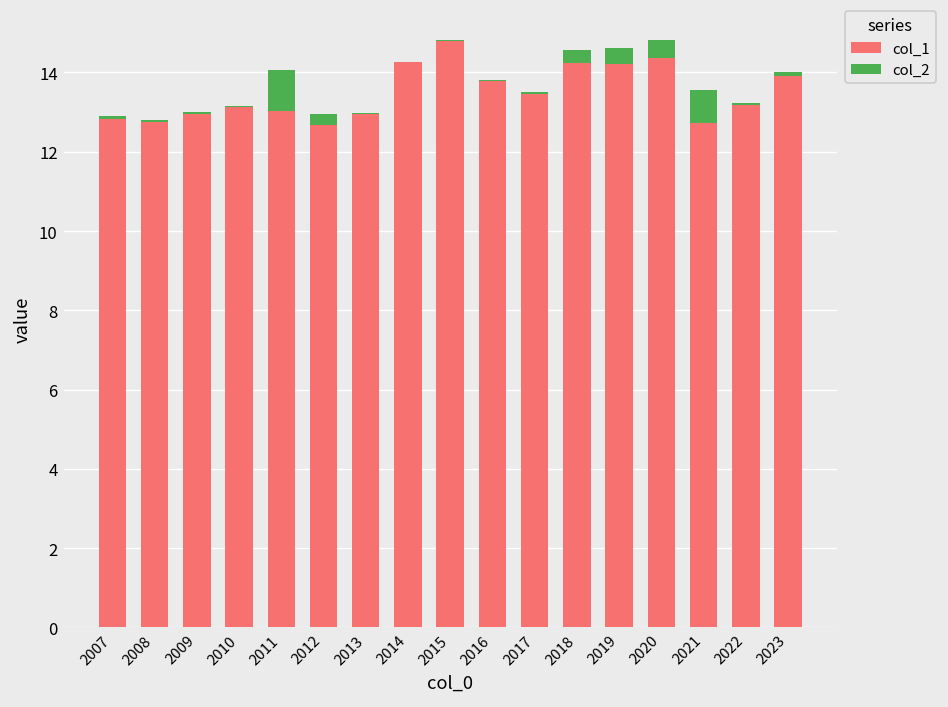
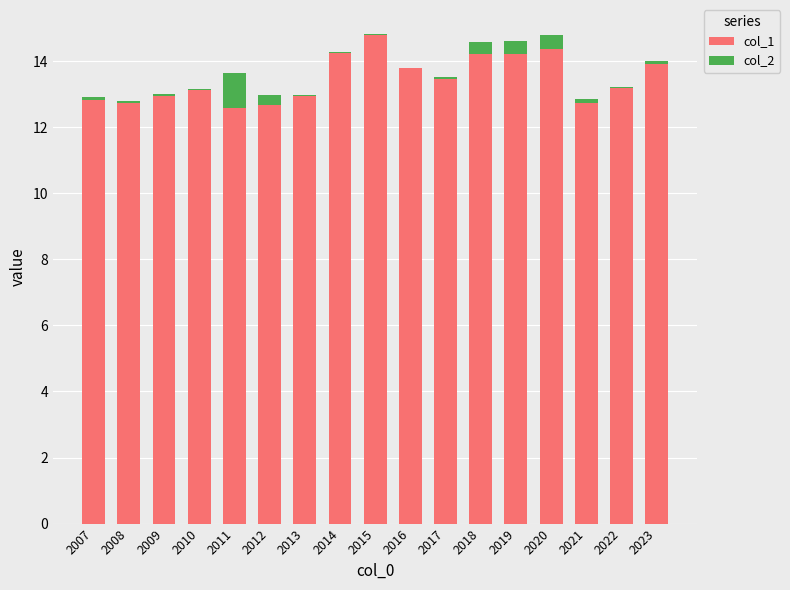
col_1, 2011: 13.0 -> 12.6
col_2, 2021: 0.8 -> 0.1
